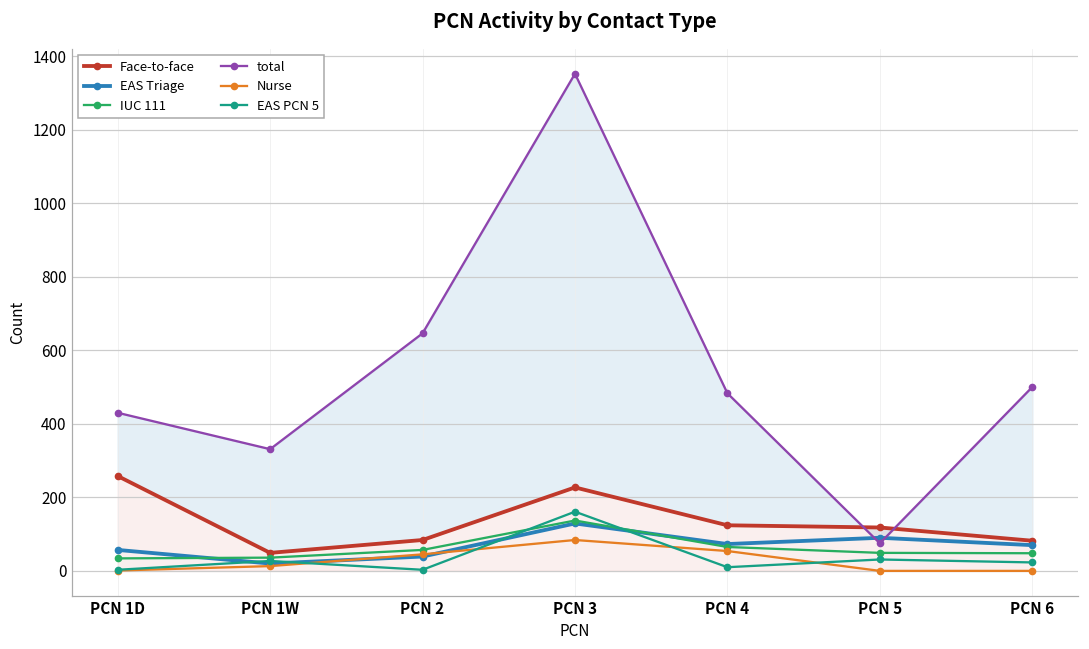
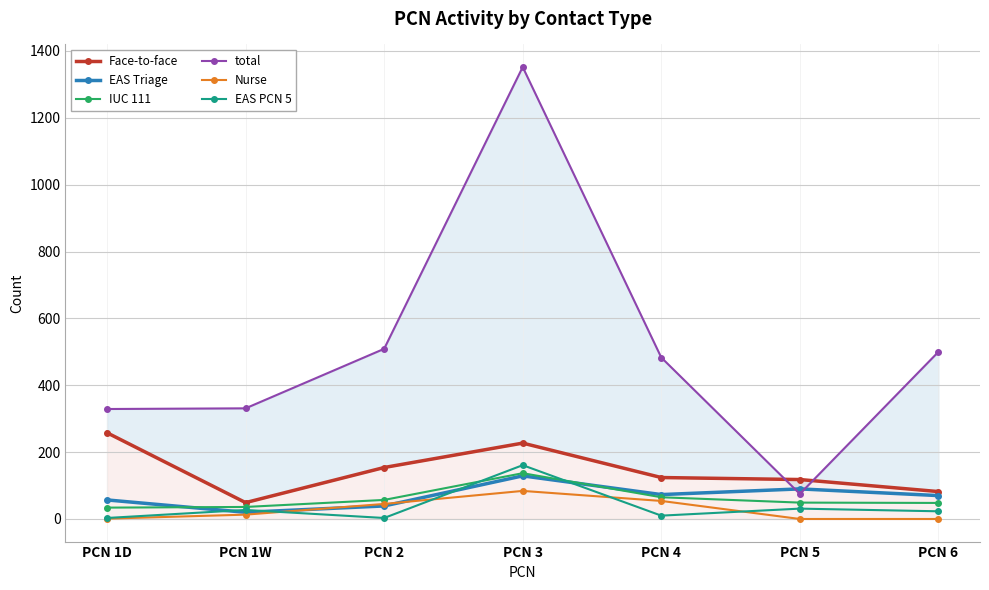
total, PCN 1D: 430 -> 330
Face-to-face, PCN 2: 80 -> 150
total, PCN 2: 650 -> 510
